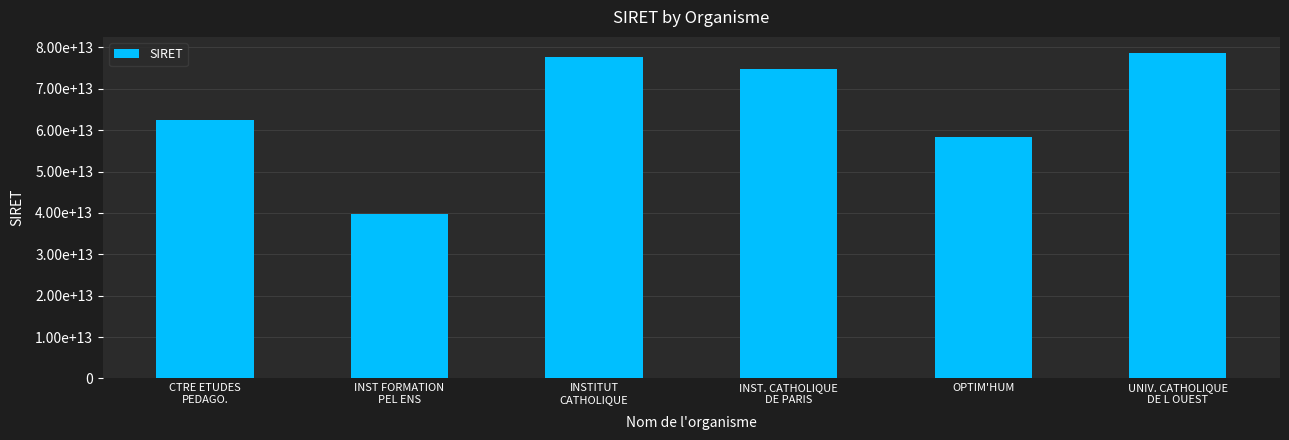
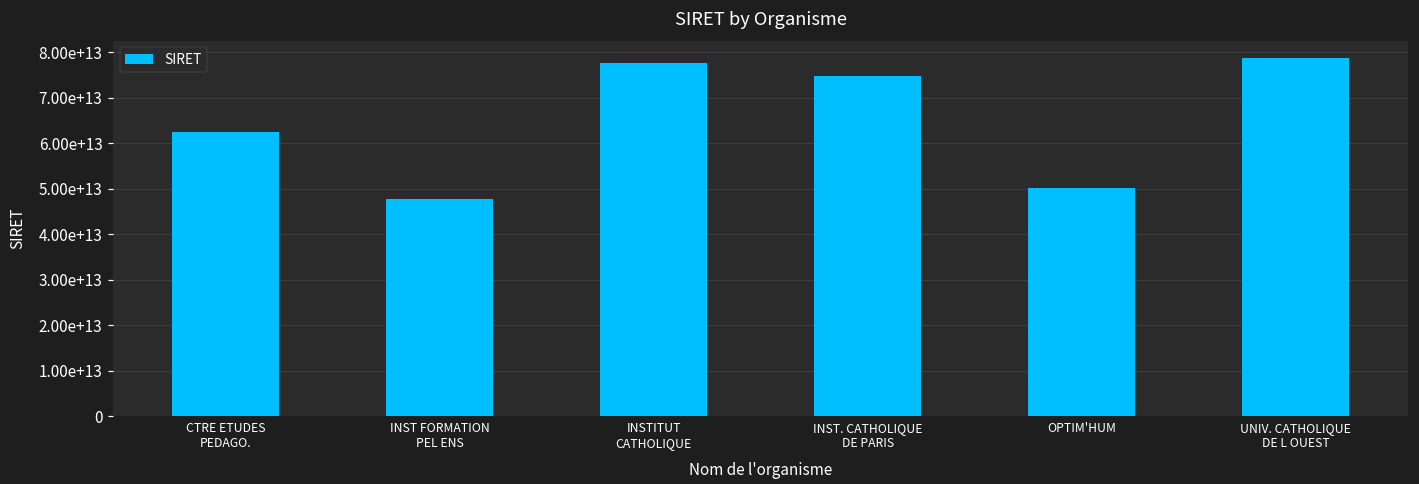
INST FORMATION PEL ENS: 40000000000000 -> 48000000000000
OPTIM'HUM: 58000000000000 -> 50000000000000
